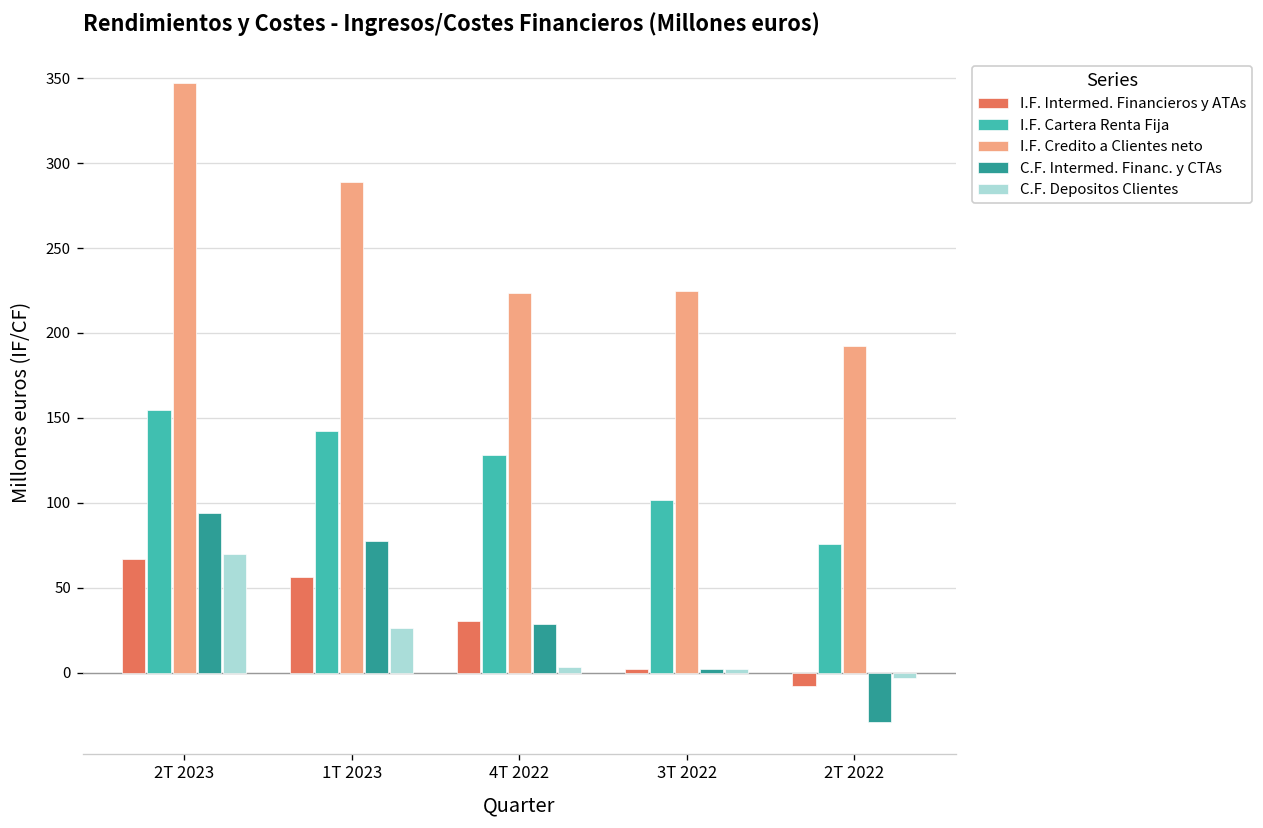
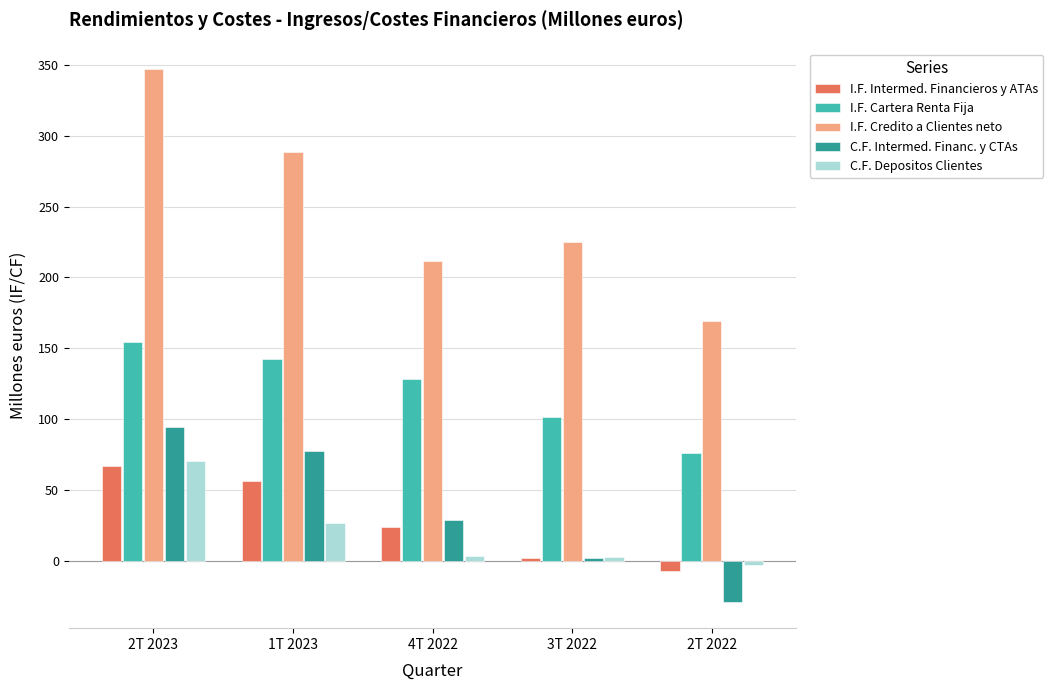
I.F. Intermed. Financieros y ATAs, 4T 2022: 30 -> 24
I.F. Credito a Clientes neto, 4T 2022: 223 -> 212
I.F. Credito a Clientes neto, 2T 2022: 192 -> 169
